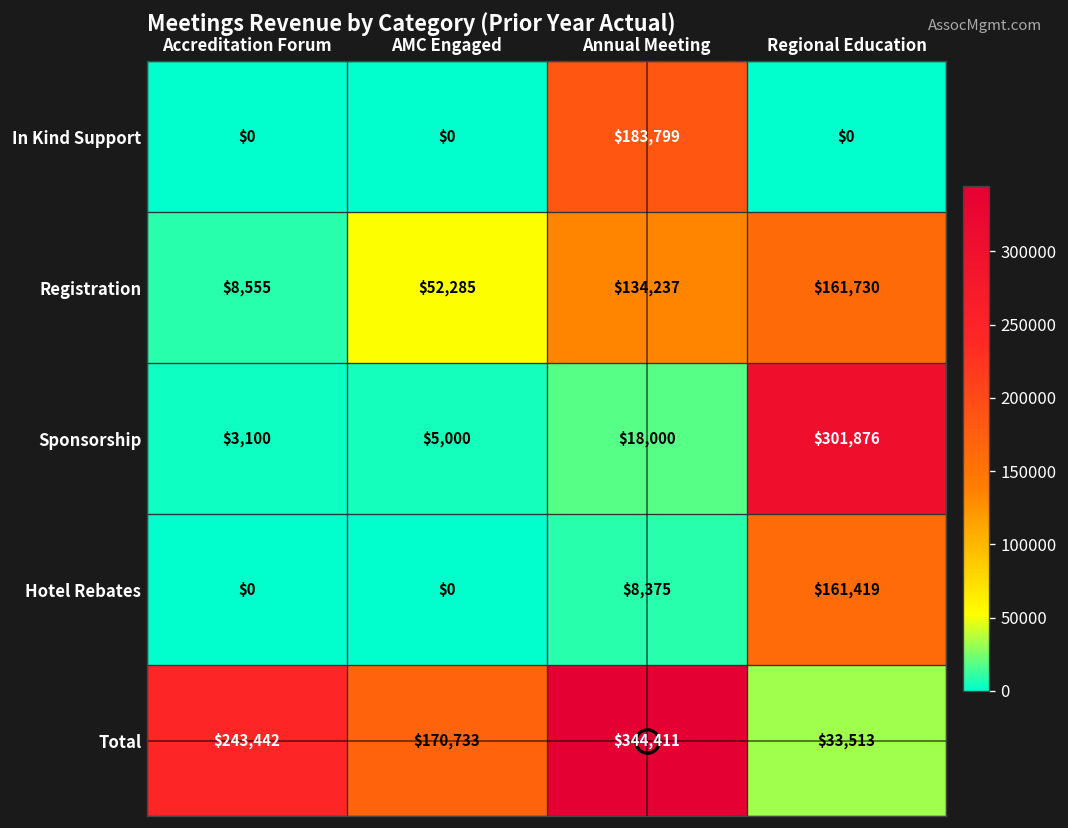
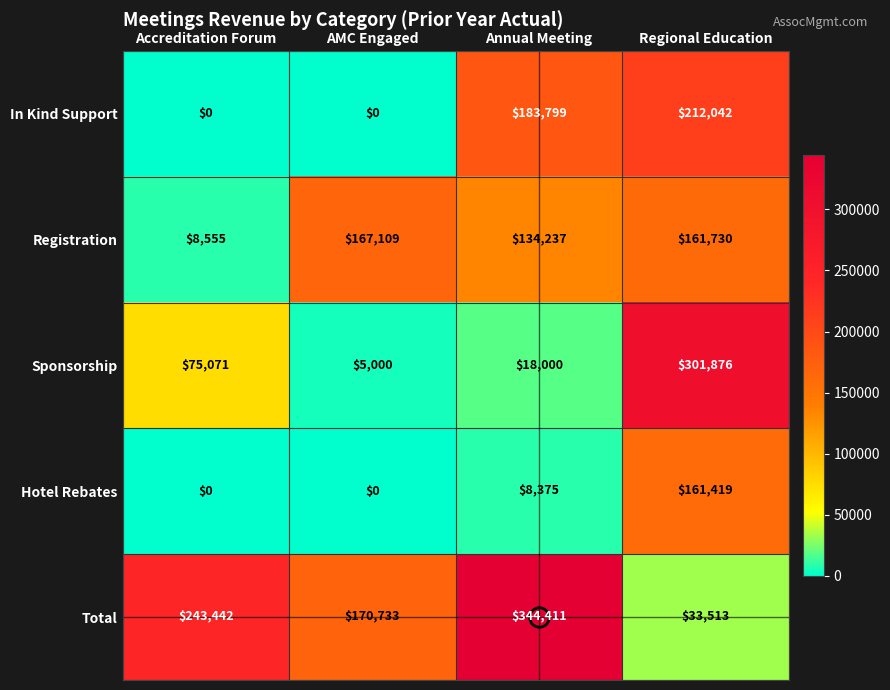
In Kind Support, Regional Education: $0 -> $212,042
Registration, AMC Engaged: $52,285 -> $167,109
Sponsorship, Accreditation Forum: $3,100 -> $75,071
